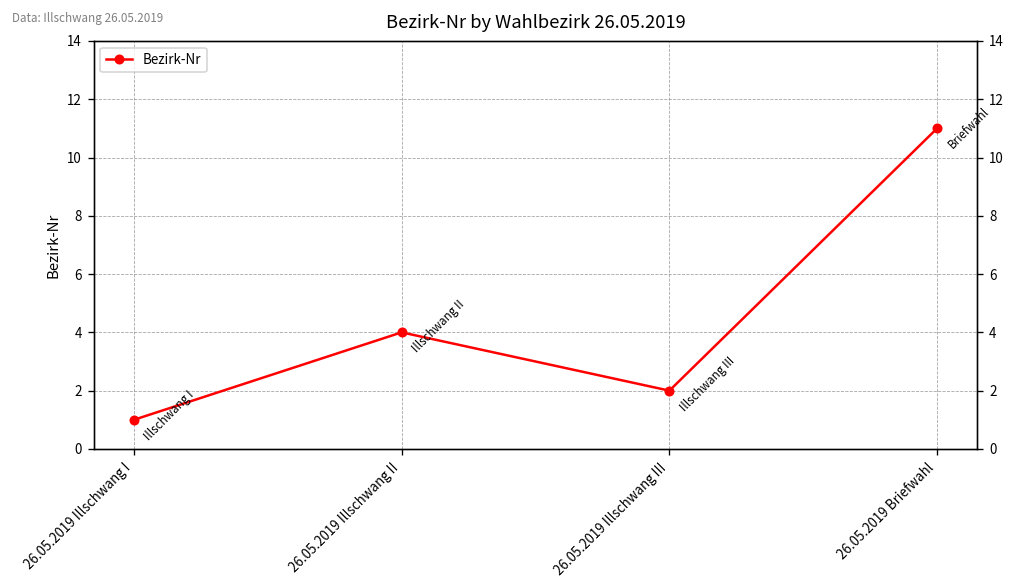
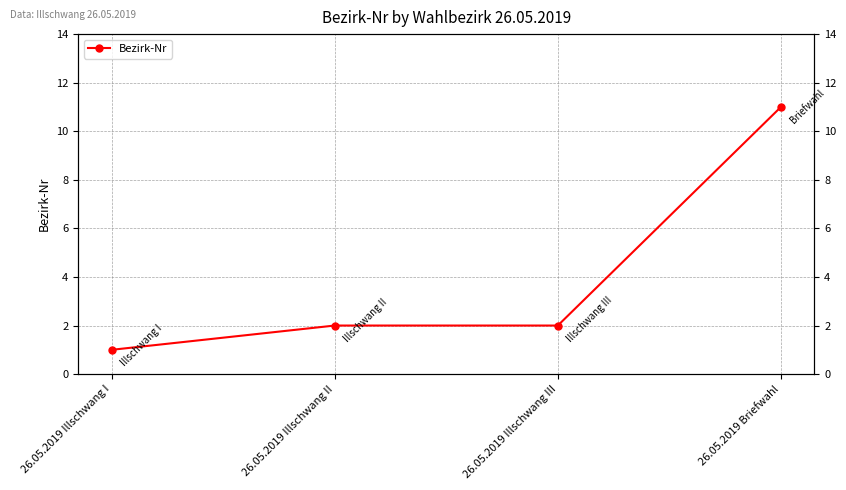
26.05.2019 Illschwang II: 4 -> 2
